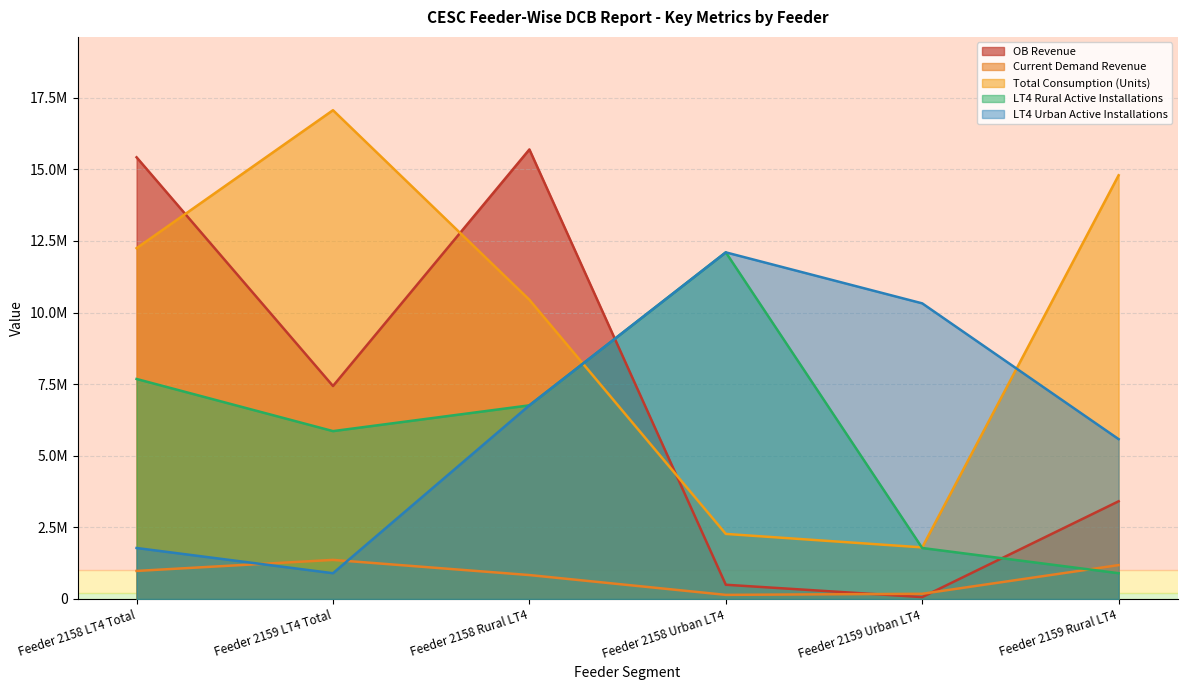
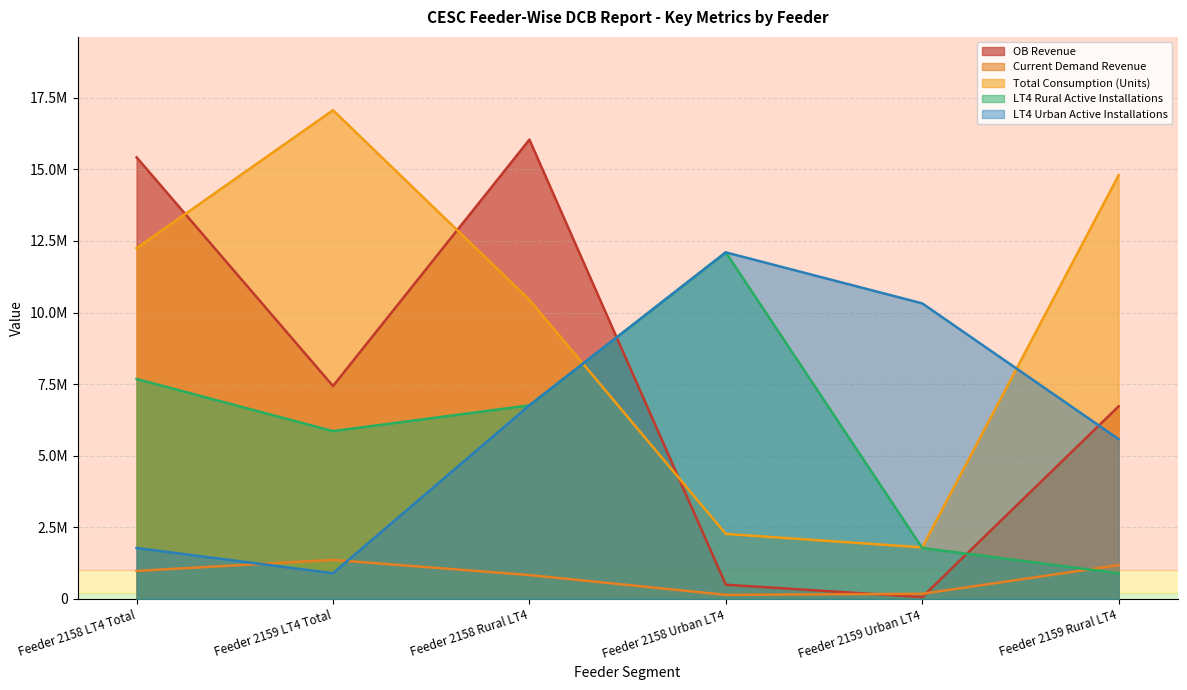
OB Revenue, Feeder 2158 Rural LT4: 15700000 -> 16000000
OB Revenue, Feeder 2159 Rural LT4: 3400000 -> 6700000
